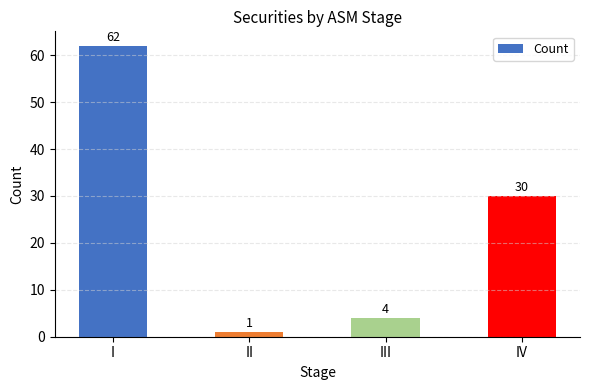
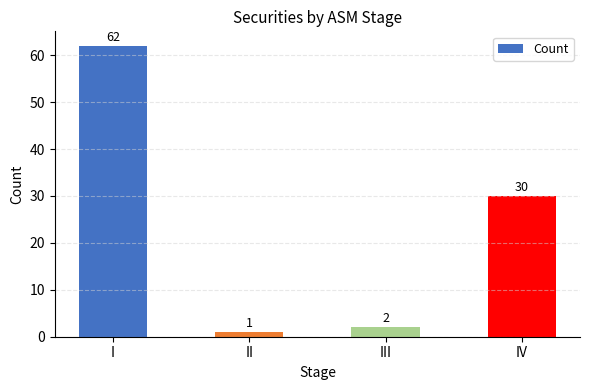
III: 4 -> 2
